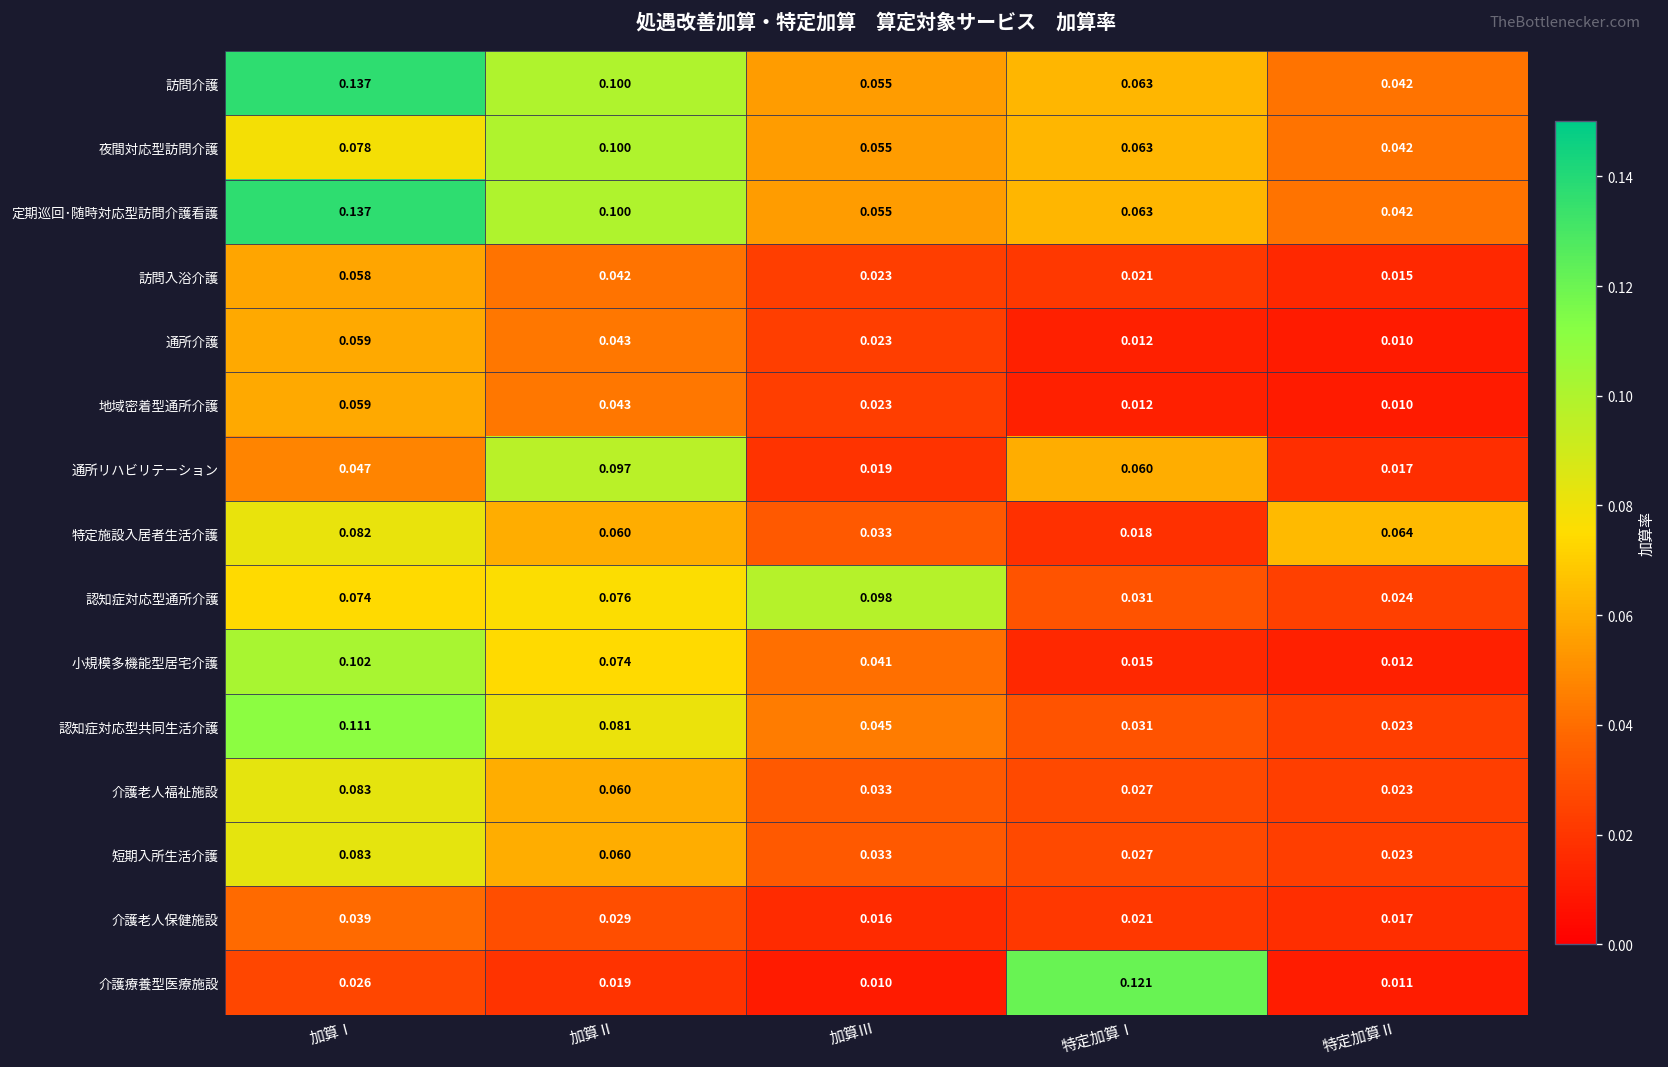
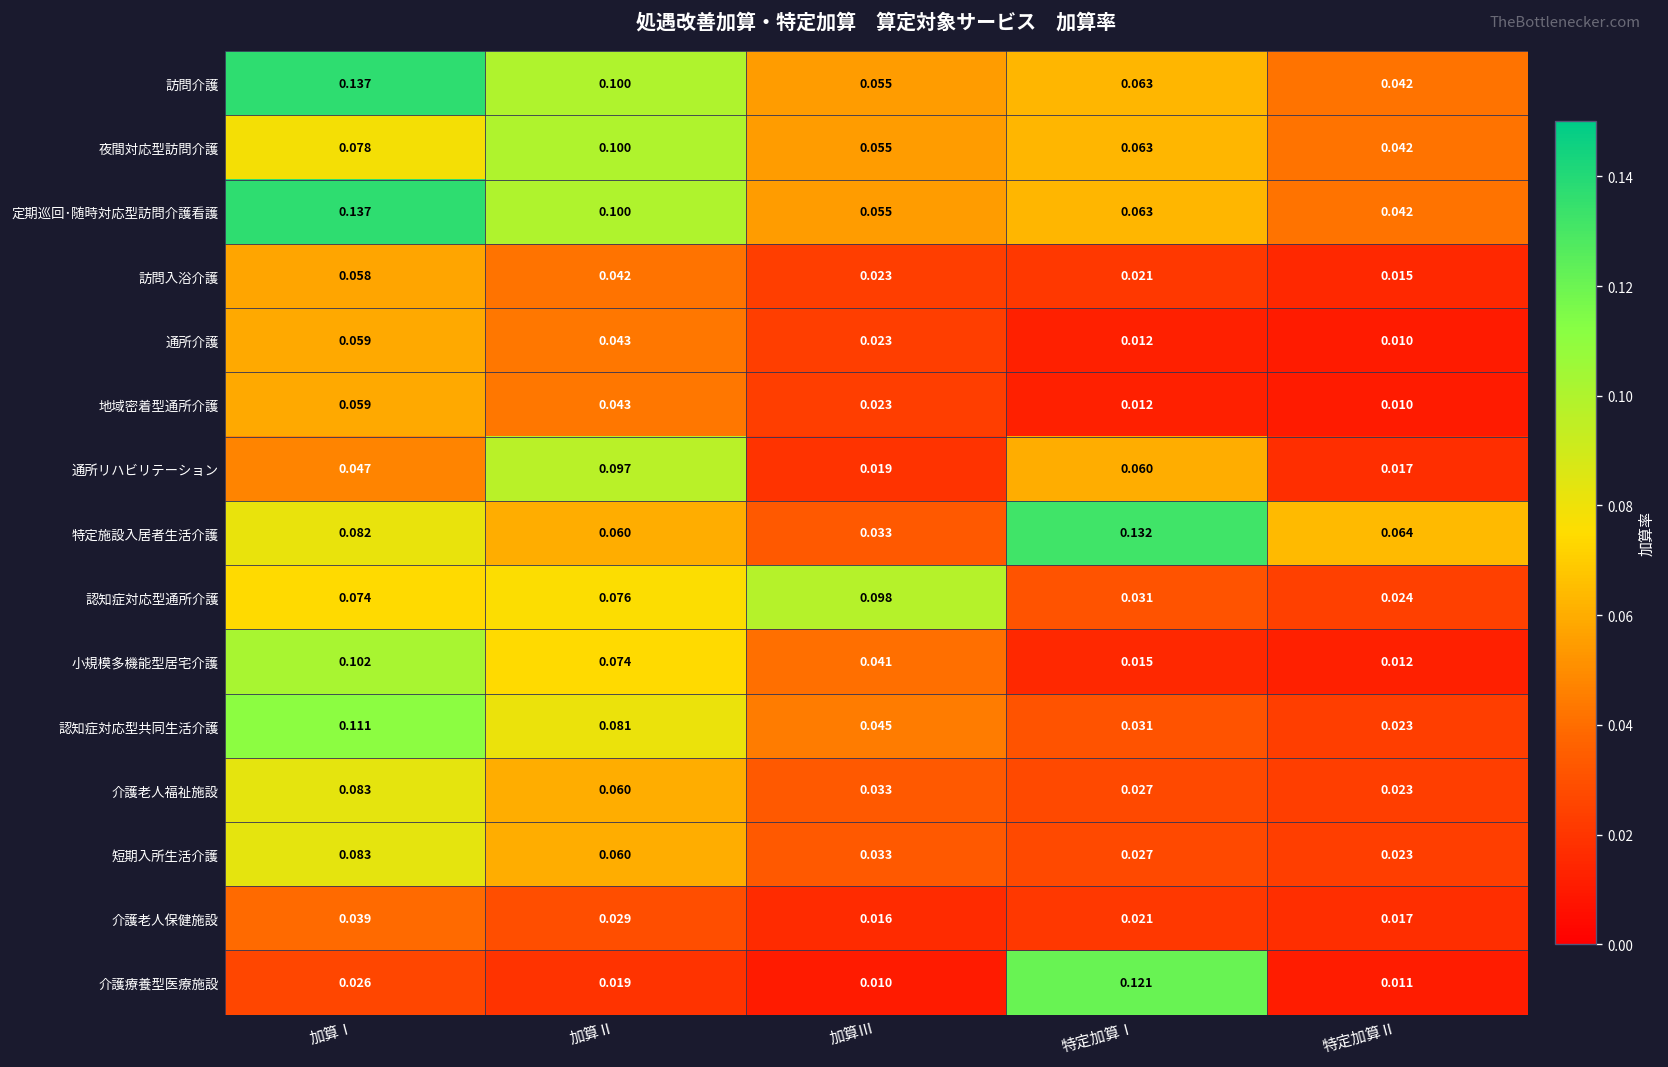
特定施設入居者生活介護, 特定加算Ⅰ: 0.018 -> 0.132
